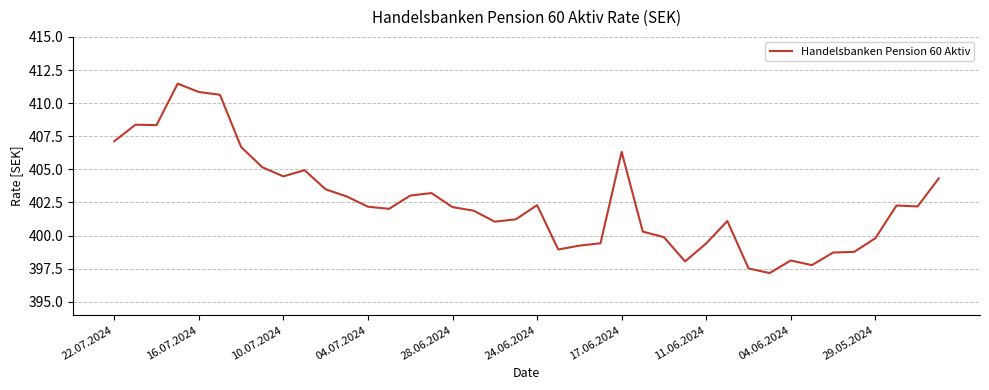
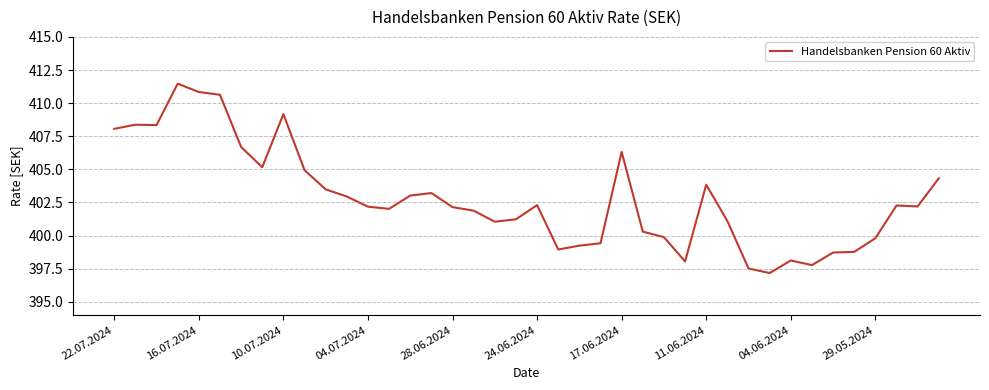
22.07.2024: 407.1 -> 408.1
10.07.2024: 404.5 -> 409.2
11.06.2024: 399.4 -> 403.8
